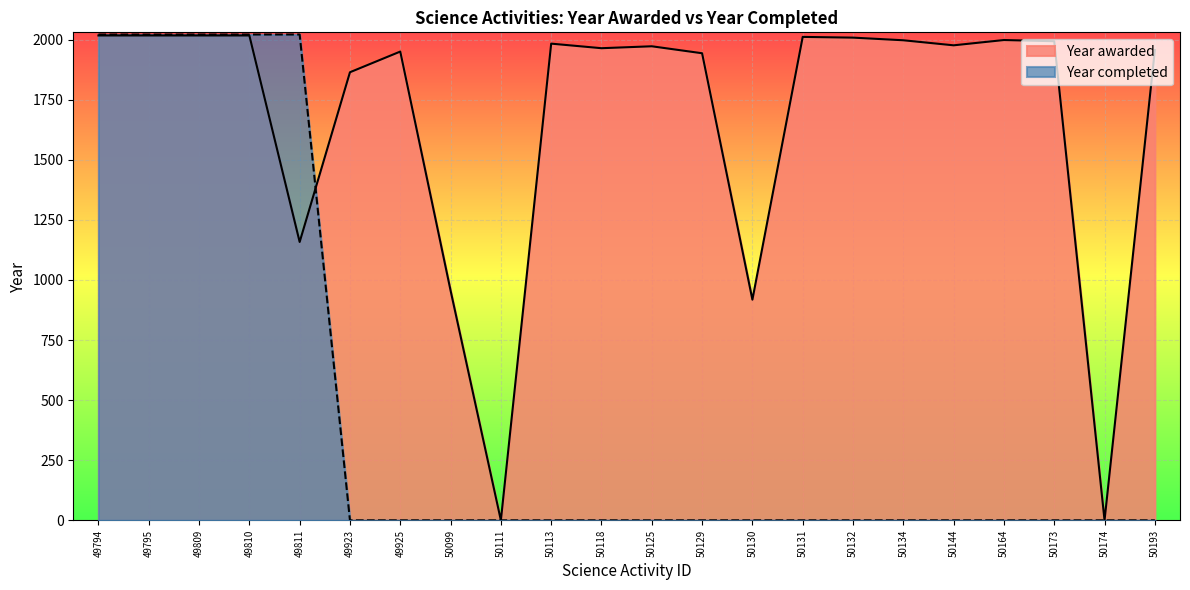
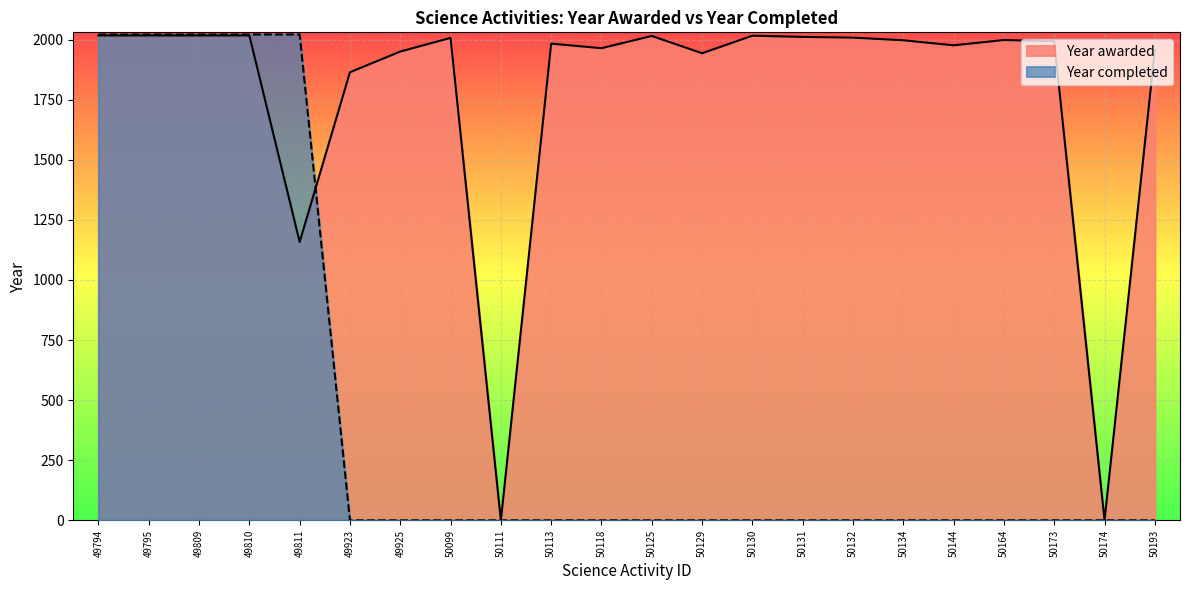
Year awarded, 50099: 960 -> 2010
Year awarded, 50125: 1970 -> 2020
Year awarded, 50130: 920 -> 2020
